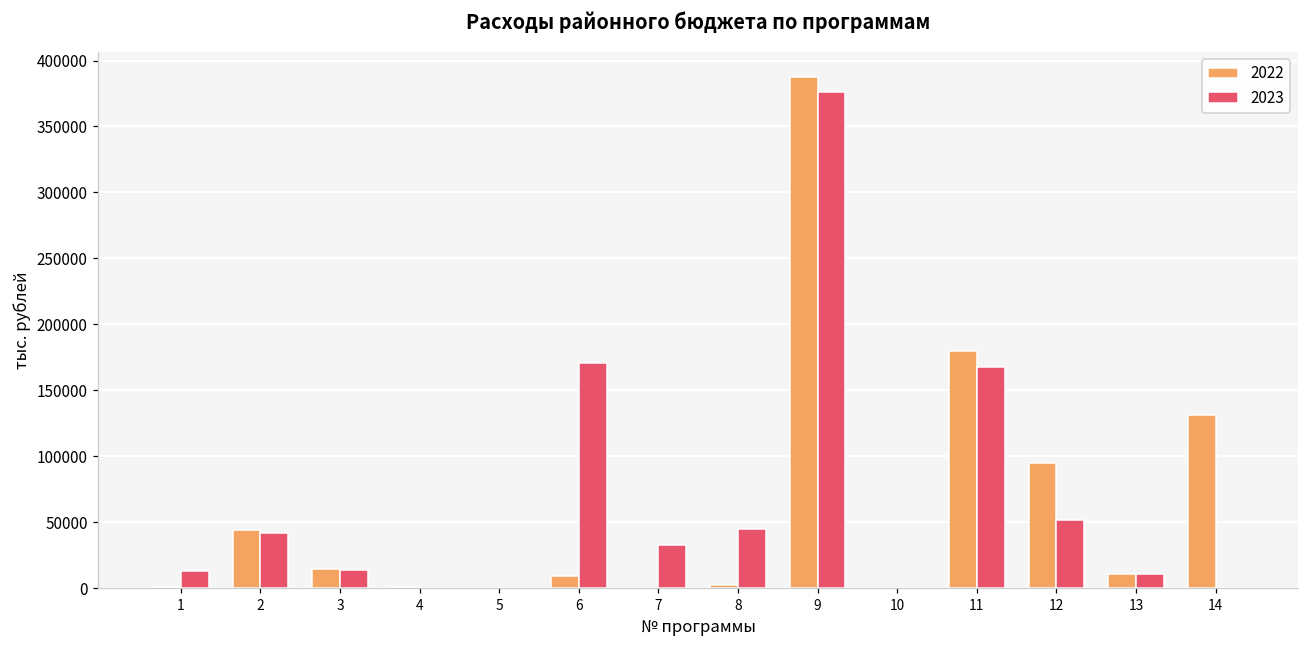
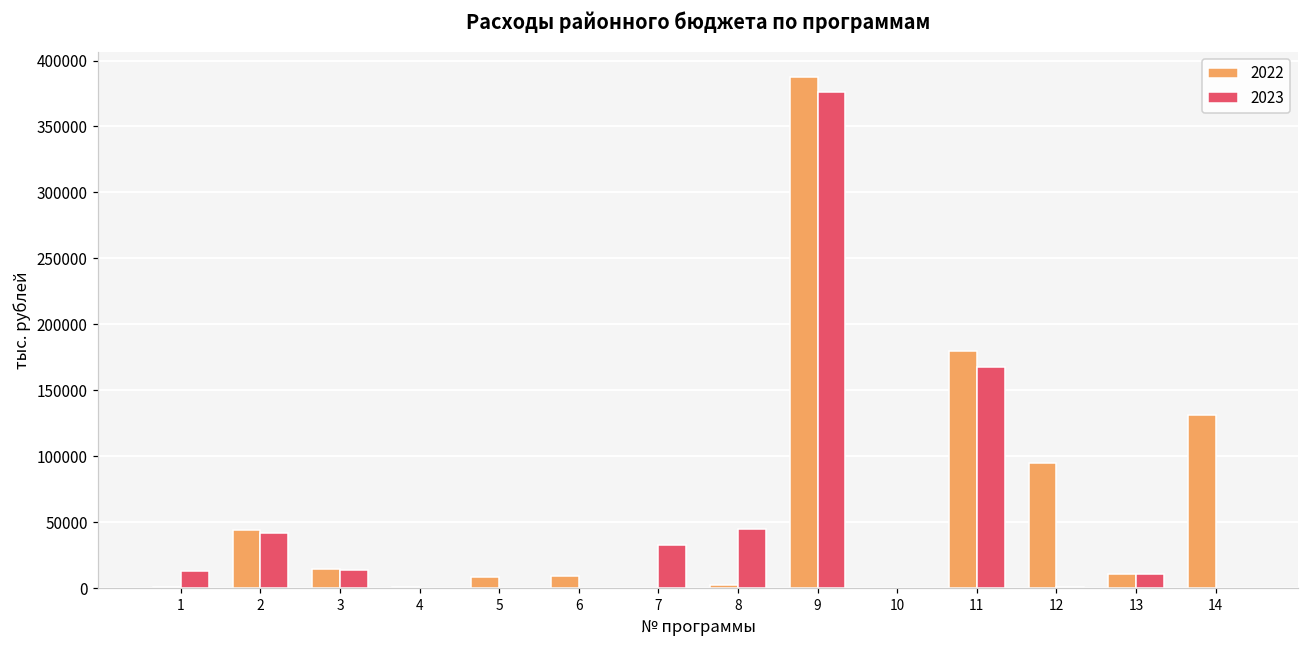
2022, 5: 0 -> 9000
2023, 6: 170000 -> 0
2023, 12: 52000 -> 1000
